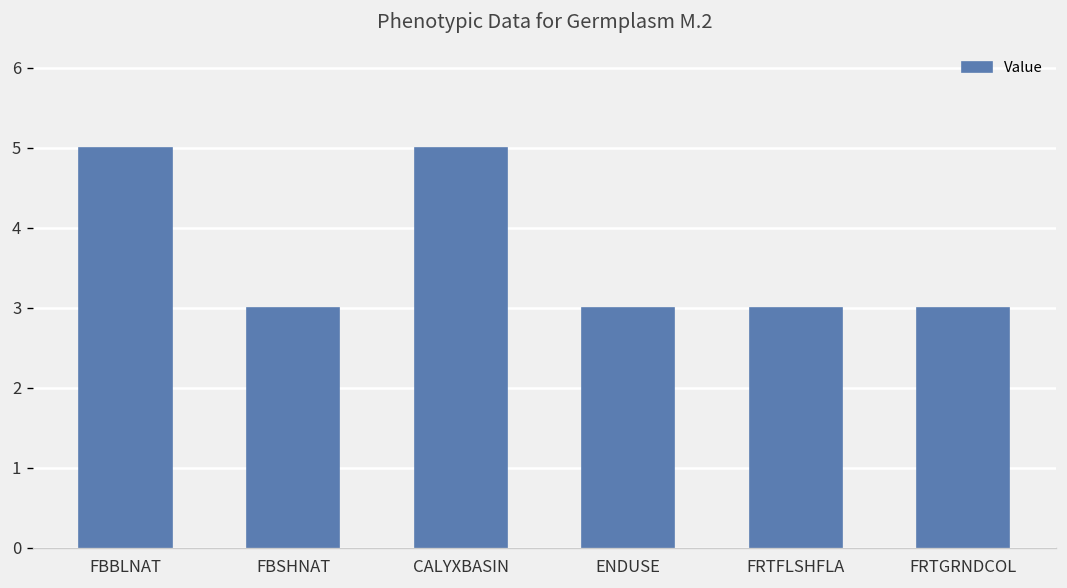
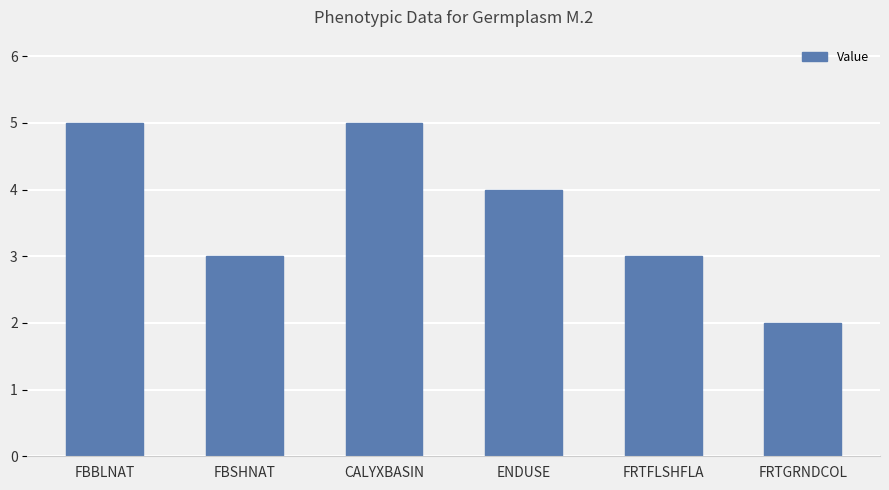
ENDUSE: 3 -> 4
FRTGRNDCOL: 3 -> 2
